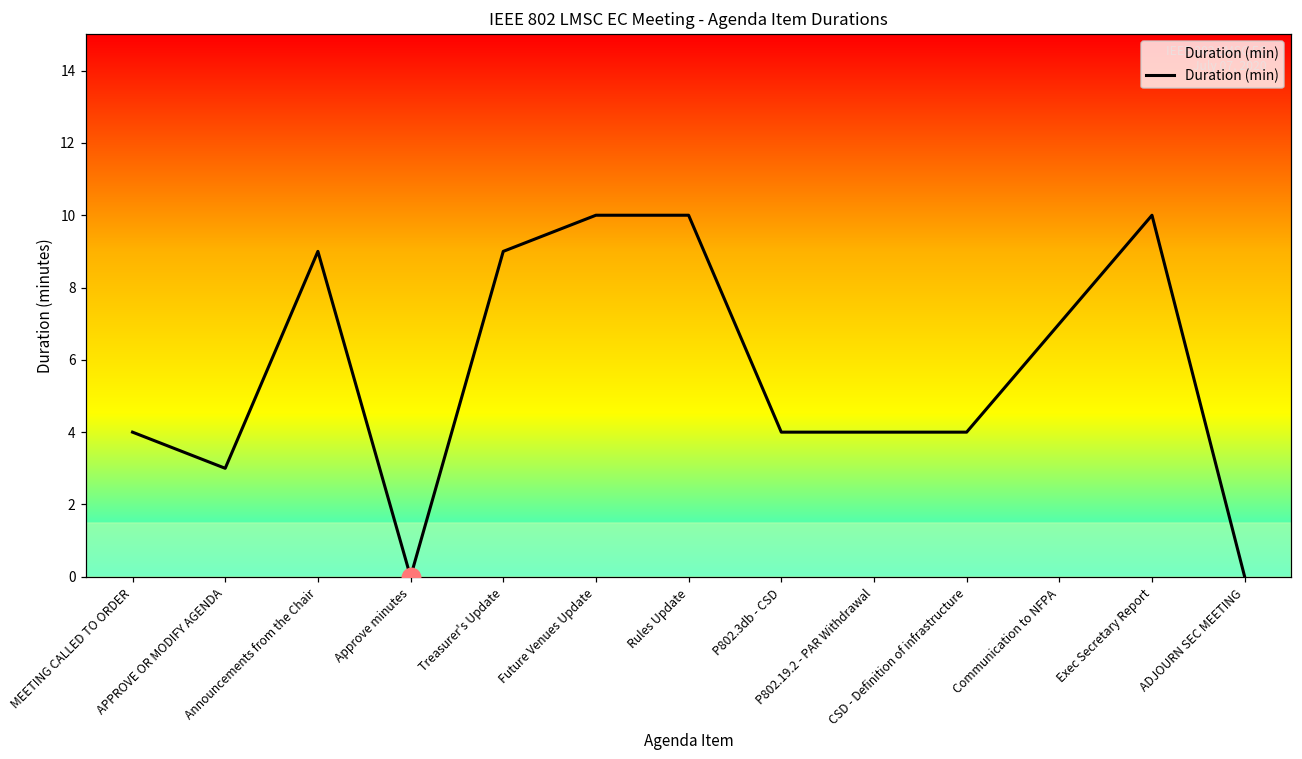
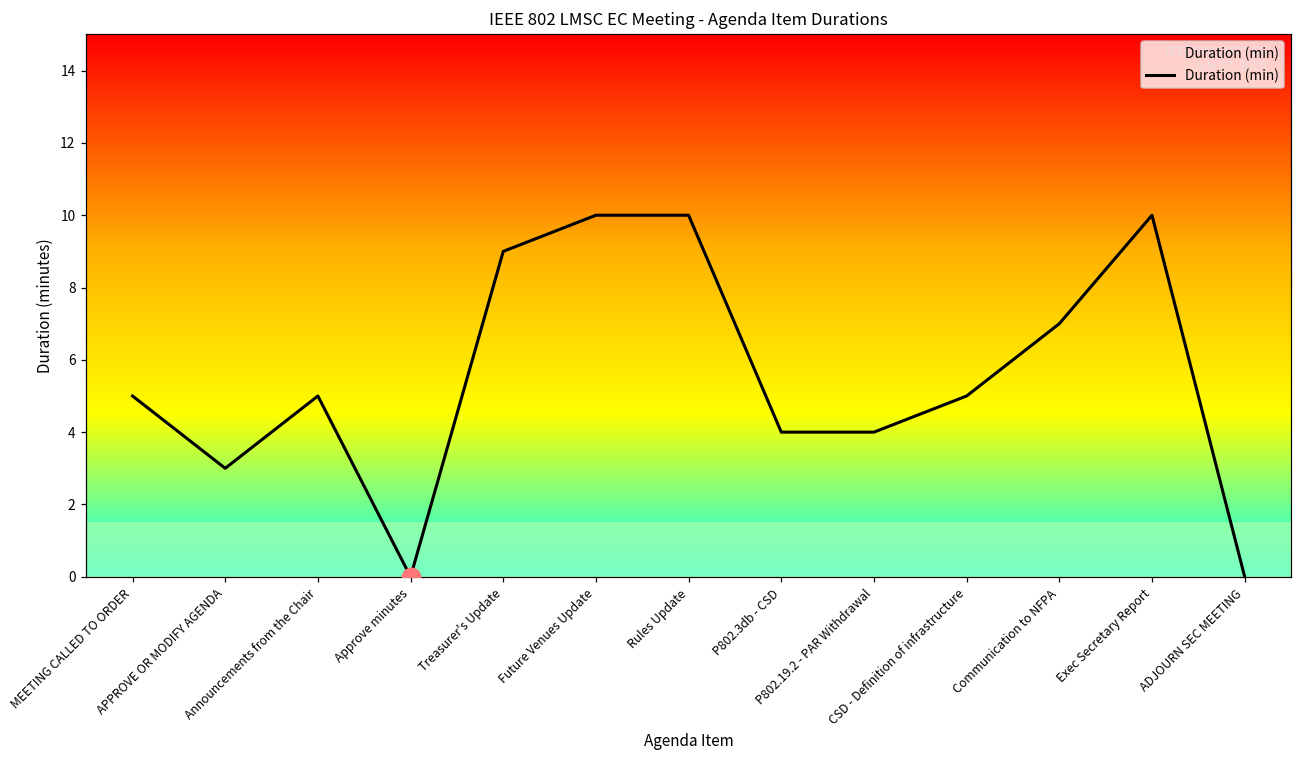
Duration (min), MEETING CALLED TO ORDER: 4 -> 5
Duration (min), Announcements from the Chair: 9 -> 5
Duration (min), CSD - Definition of infrastructure: 4 -> 5
